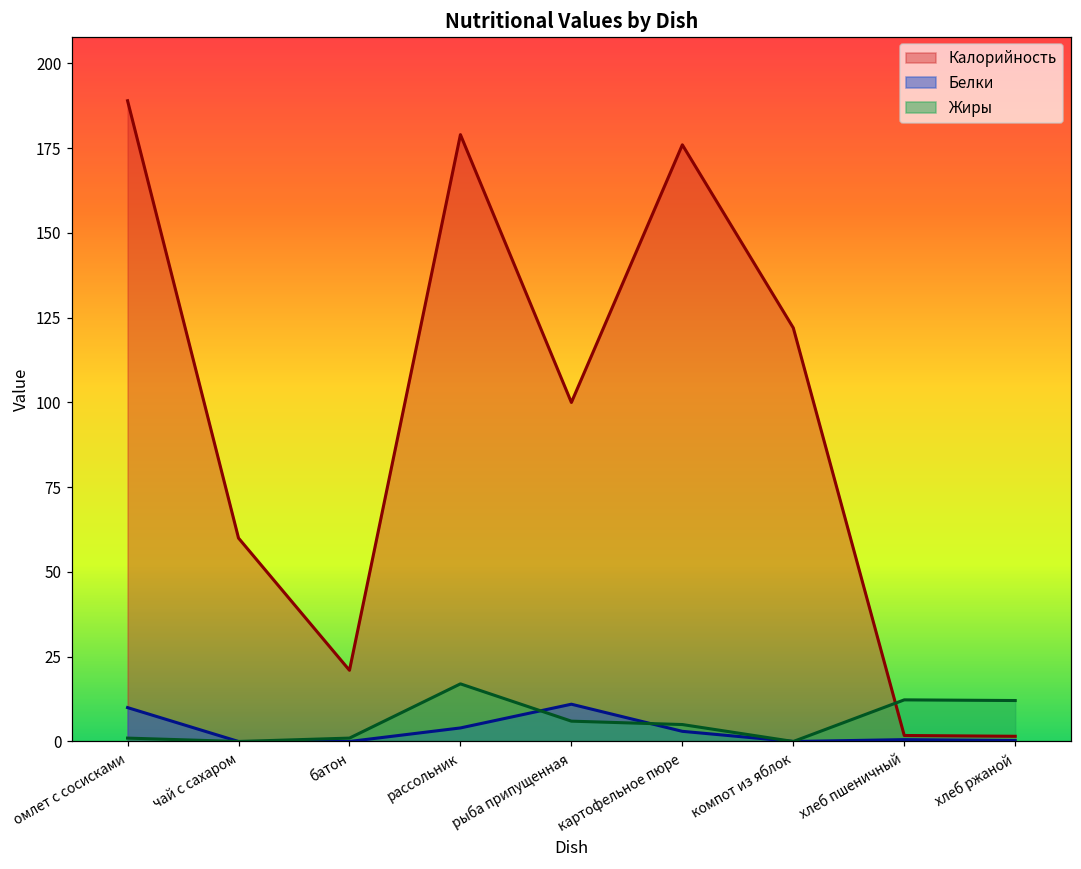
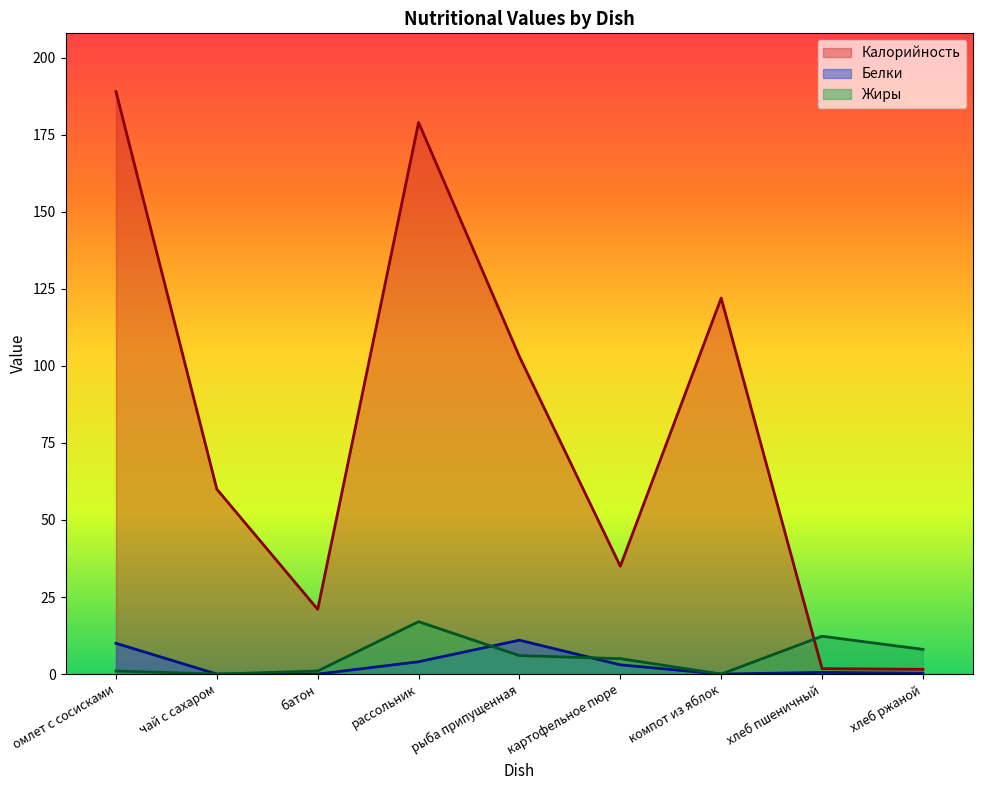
Калорийность, рыба припущенная: 100 -> 103
Калорийность, картофельное пюре: 176 -> 35
Жиры, хлеб ржаной: 12 -> 8
